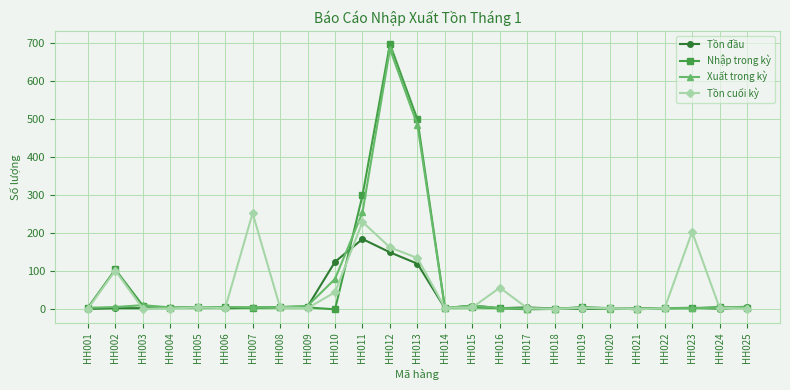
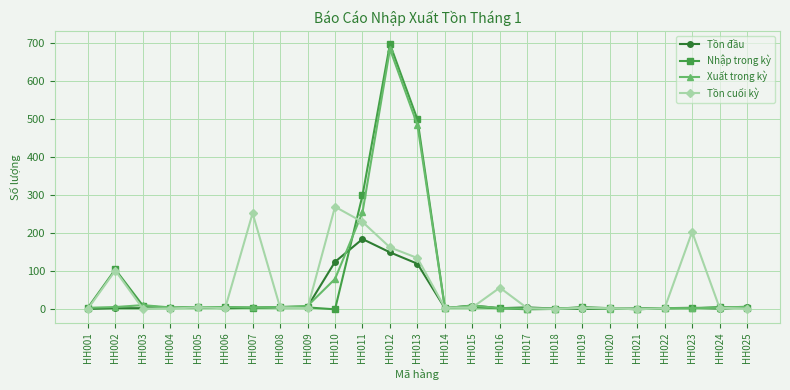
Tồn cuối kỳ, HH010: 50 -> 270
